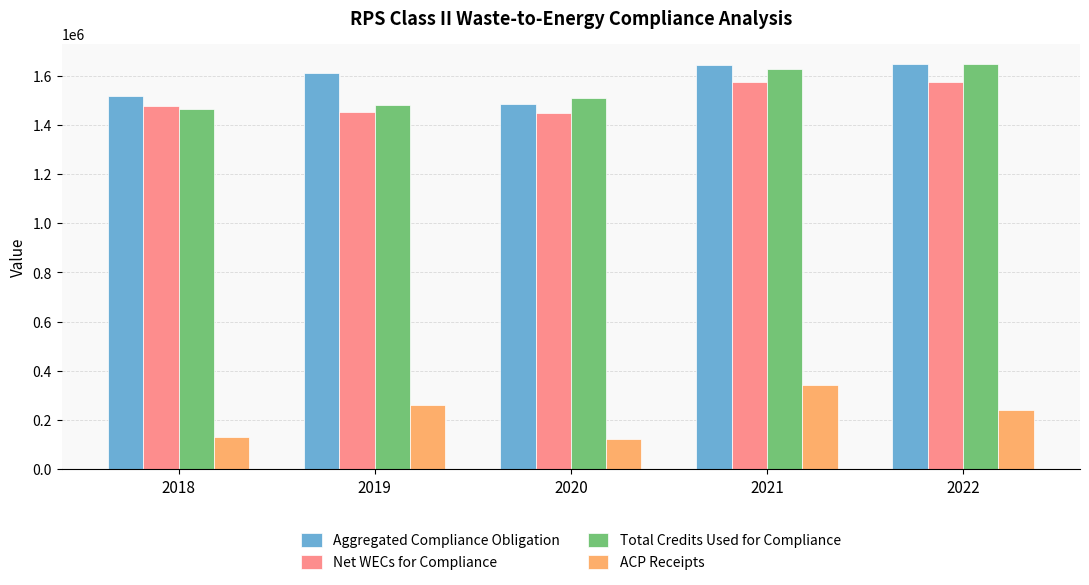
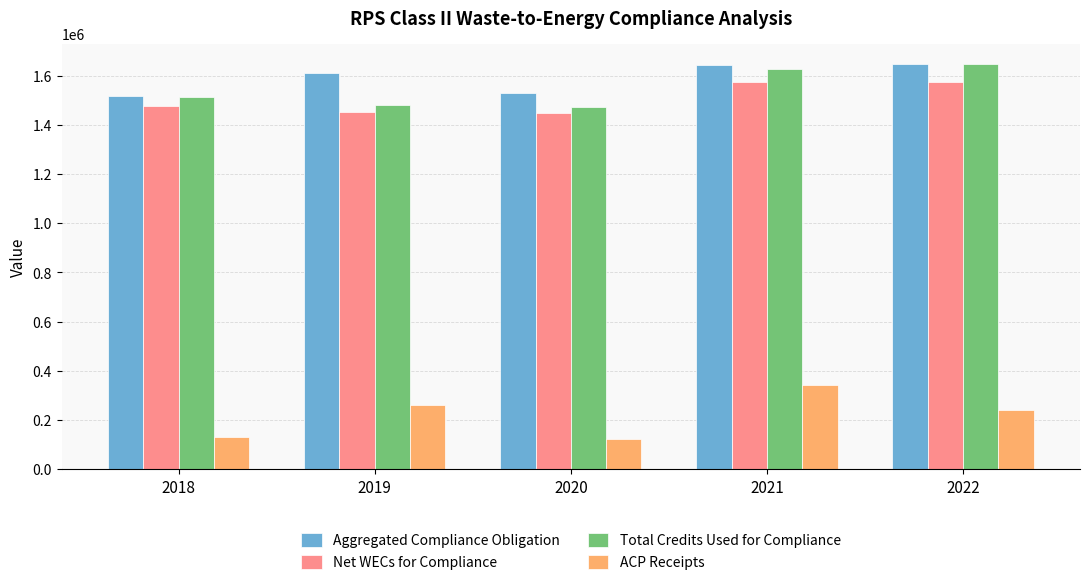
Total Credits Used for Compliance, 2018: 1470000 -> 1510000
Aggregated Compliance Obligation, 2020: 1490000 -> 1530000
Total Credits Used for Compliance, 2020: 1510000 -> 1470000
